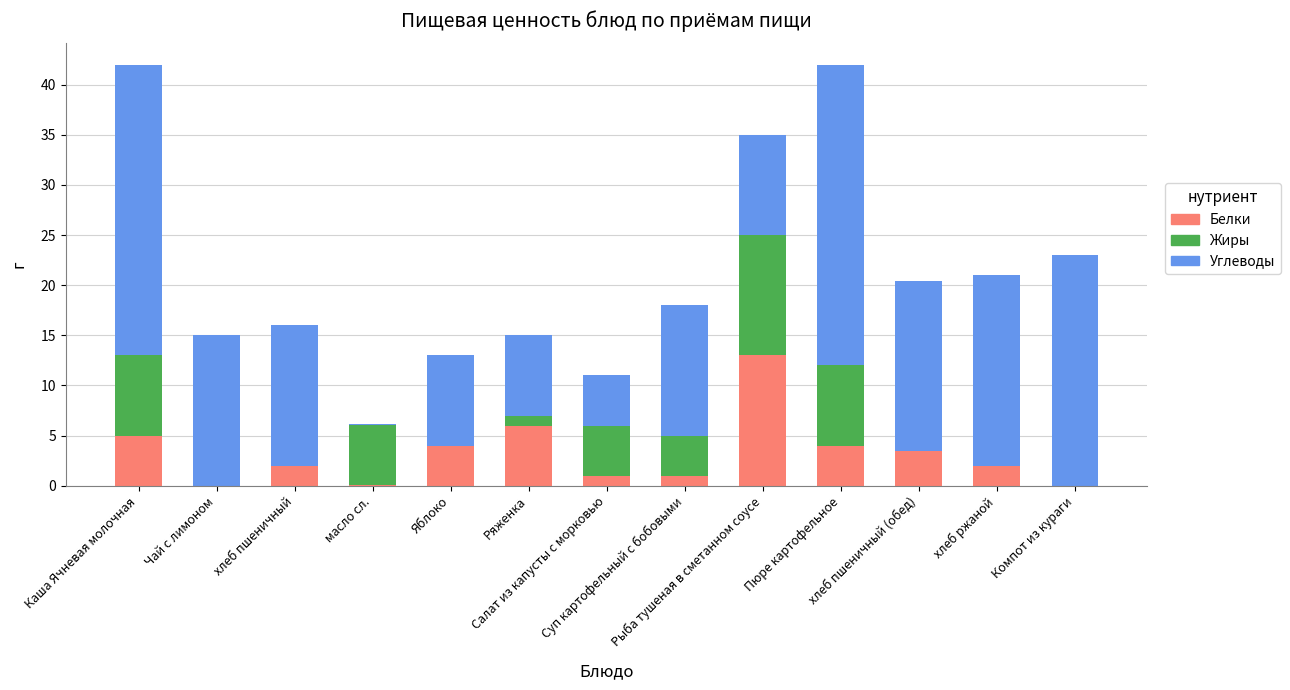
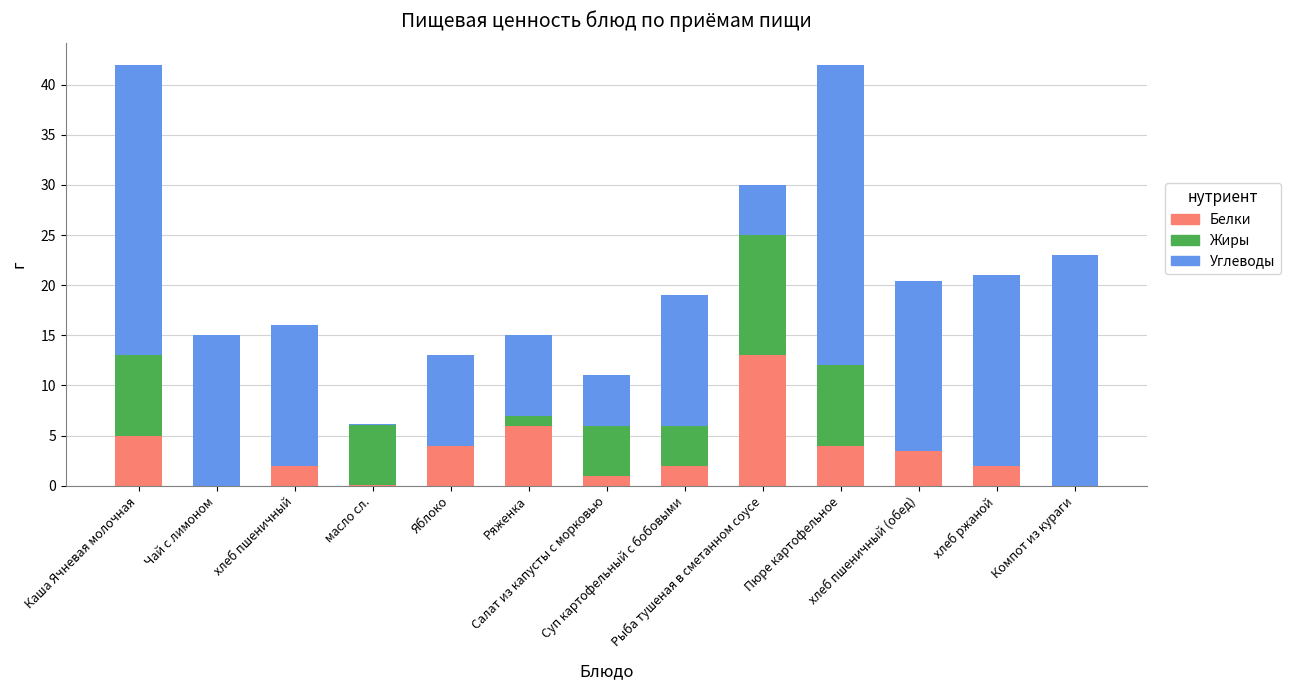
Белки, Суп картофельный с бобовыми: 1 -> 2
Углеводы, Рыба тушеная в сметанном соусе: 10 -> 5
